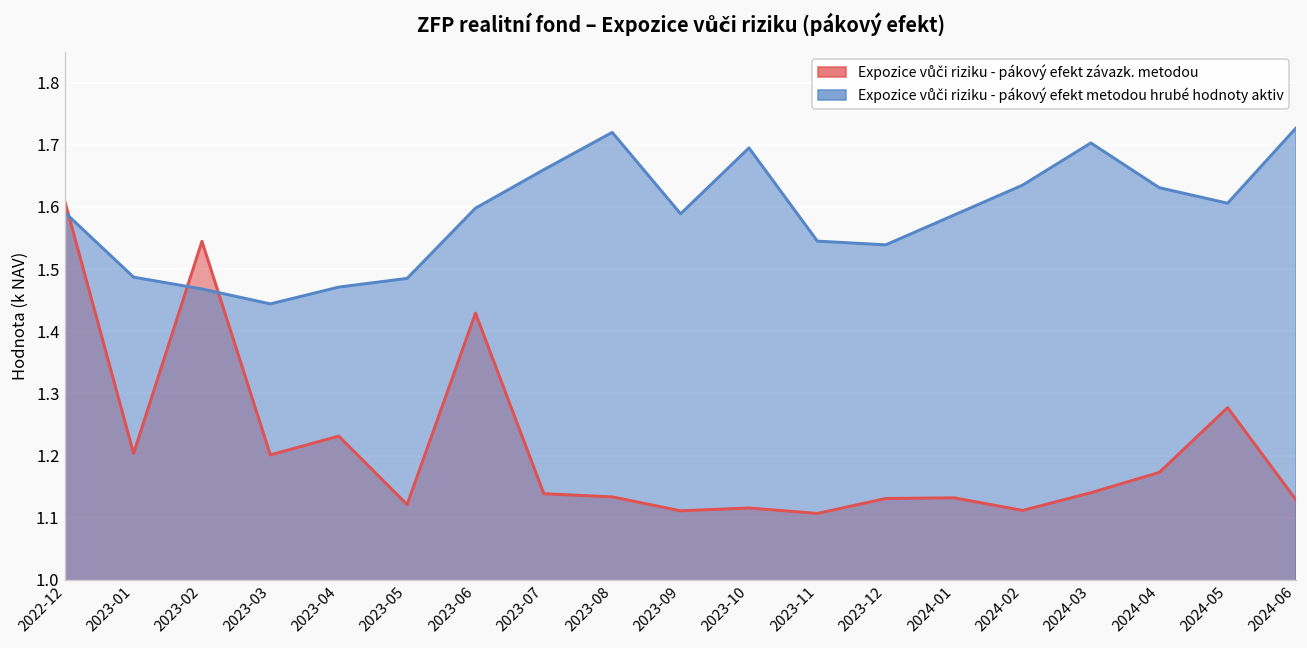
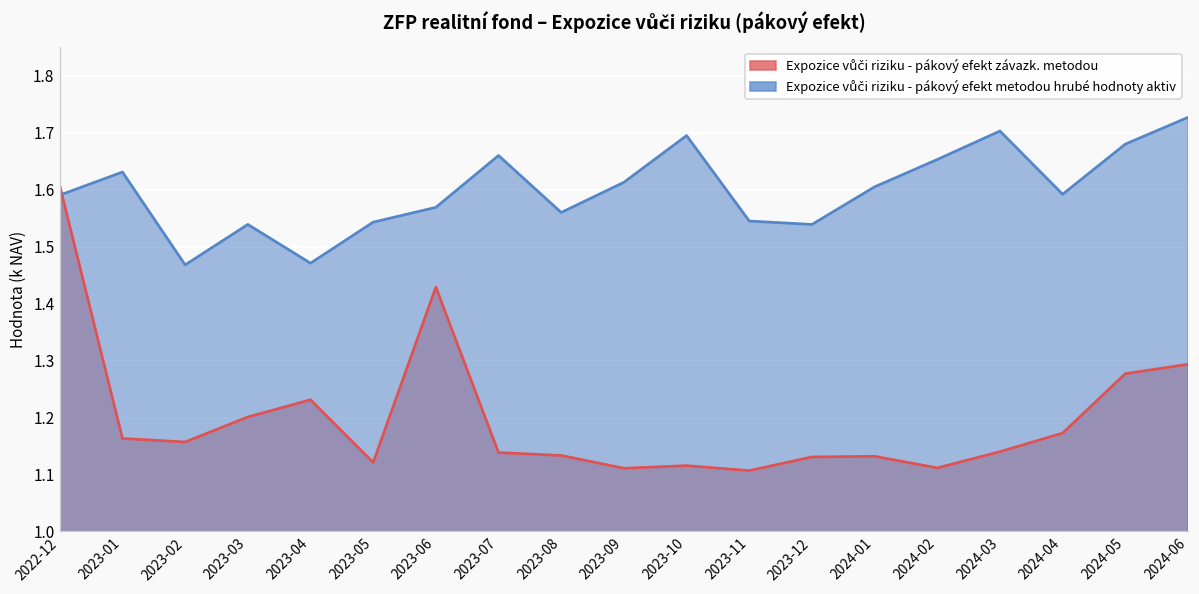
Expozice vůči riziku - pákový efekt závazk. metodou, 2023-01: 1.20 -> 1.16
Expozice vůči riziku - pákový efekt metodou hrubé hodnoty aktiv, 2023-01: 1.49 -> 1.63
Expozice vůči riziku - pákový efekt závazk. metodou, 2023-02: 1.54 -> 1.16
Expozice vůči riziku - pákový efekt metodou hrubé hodnoty aktiv, 2023-03: 1.44 -> 1.54
Expozice vůči riziku - pákový efekt metodou hrubé hodnoty aktiv, 2023-05: 1.49 -> 1.54
Expozice vůči riziku - pákový efekt metodou hrubé hodnoty aktiv, 2023-06: 1.60 -> 1.57
Expozice vůči riziku - pákový efekt metodou hrubé hodnoty aktiv, 2023-08: 1.72 -> 1.56
Expozice vůči riziku - pákový efekt metodou hrubé hodnoty aktiv, 2023-09: 1.59 -> 1.61
Expozice vůči riziku - pákový efekt metodou hrubé hodnoty aktiv, 2024-01: 1.59 -> 1.61
Expozice vůči riziku - pákový efekt metodou hrubé hodnoty aktiv, 2024-02: 1.64 -> 1.65
Expozice vůči riziku - pákový efekt metodou hrubé hodnoty aktiv, 2024-04: 1.63 -> 1.59
Expozice vůči riziku - pákový efekt metodou hrubé hodnoty aktiv, 2024-05: 1.61 -> 1.68
Expozice vůči riziku - pákový efekt závazk. metodou, 2024-06: 1.13 -> 1.29
